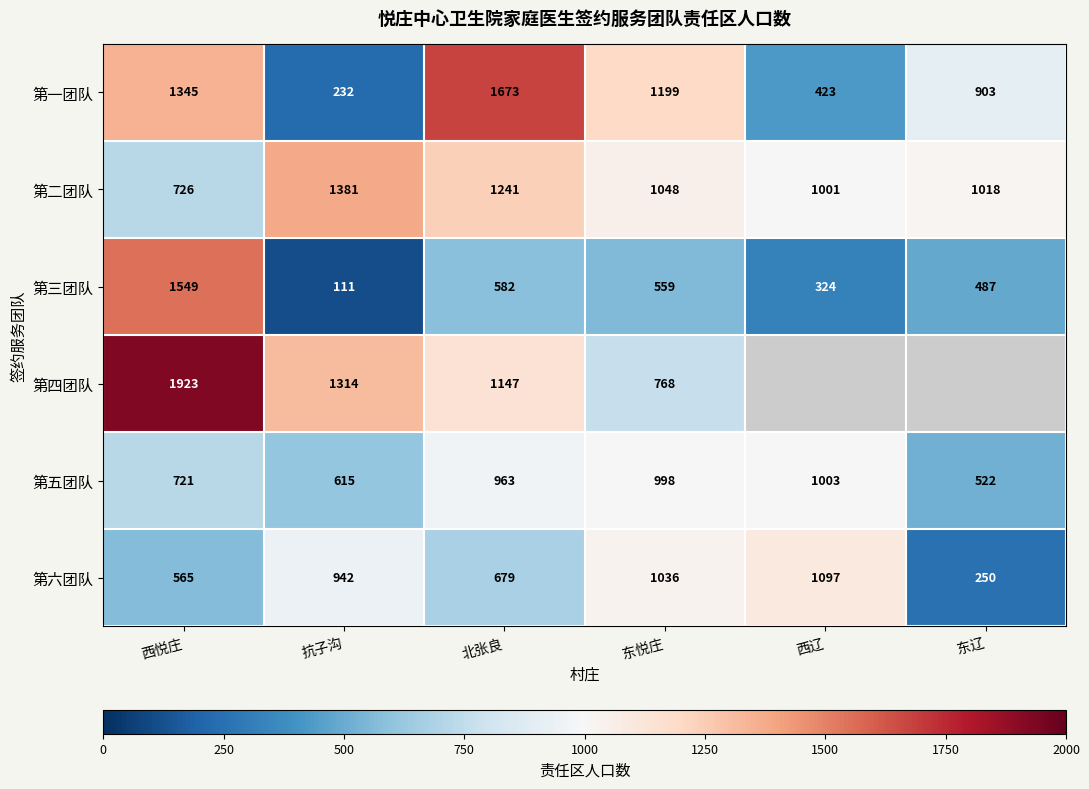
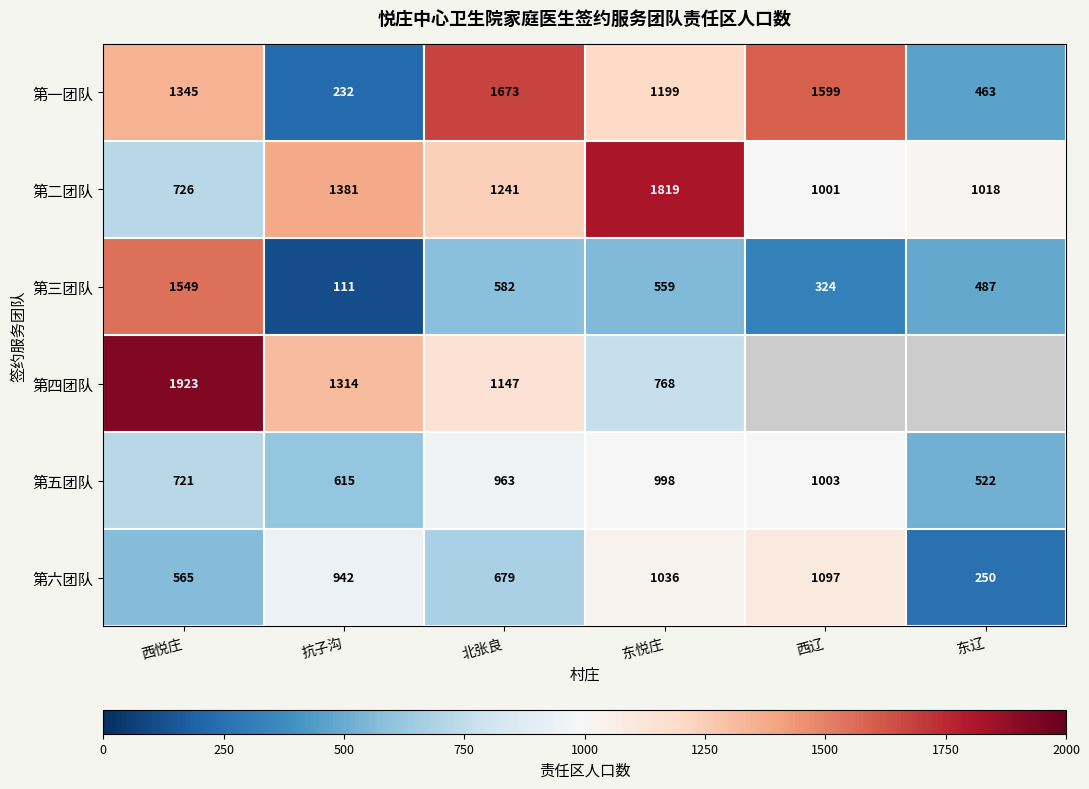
第一团队, 西辽: 423 -> 1599
第一团队, 东辽: 903 -> 463
第二团队, 东悦庄: 1048 -> 1819
